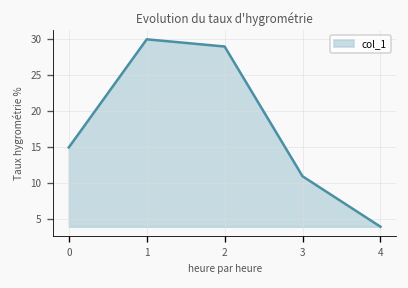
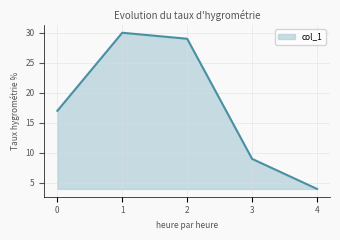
0: 15 -> 17
3: 11 -> 9
